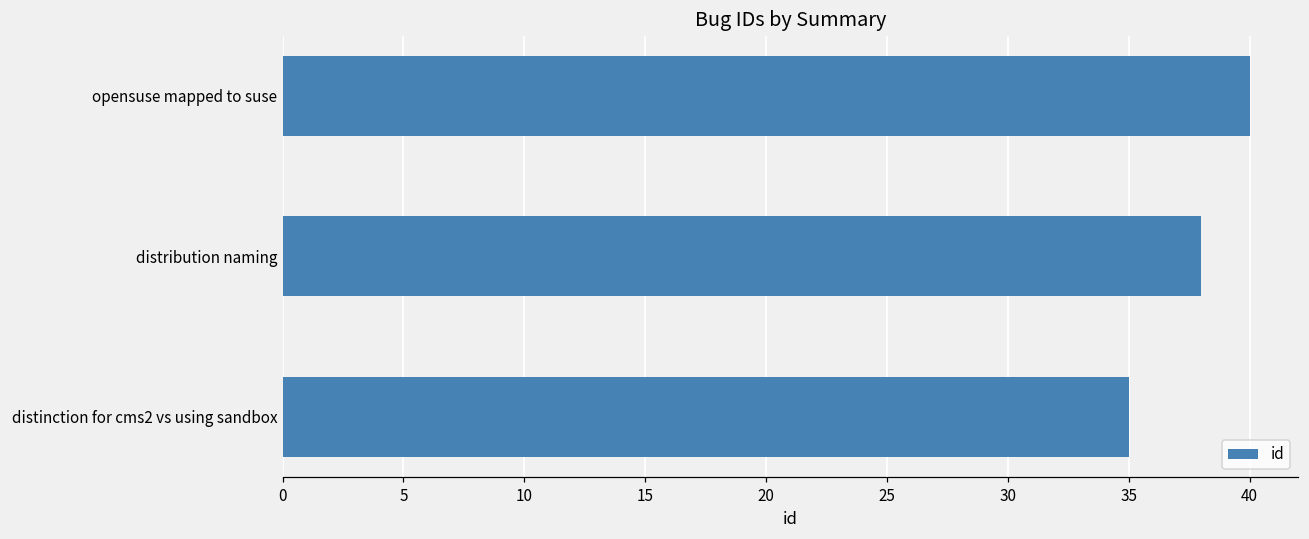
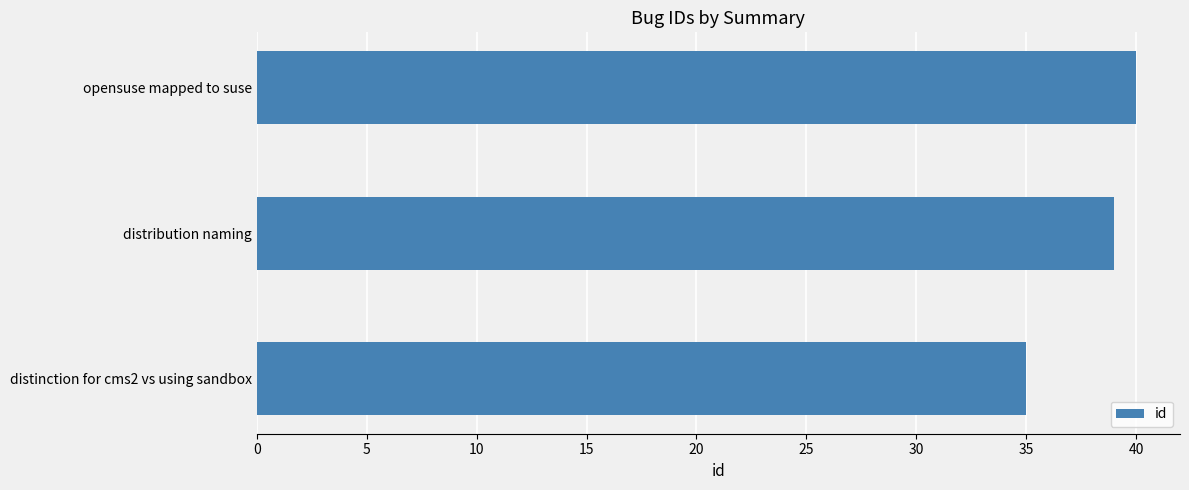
distribution naming: 38 -> 39
